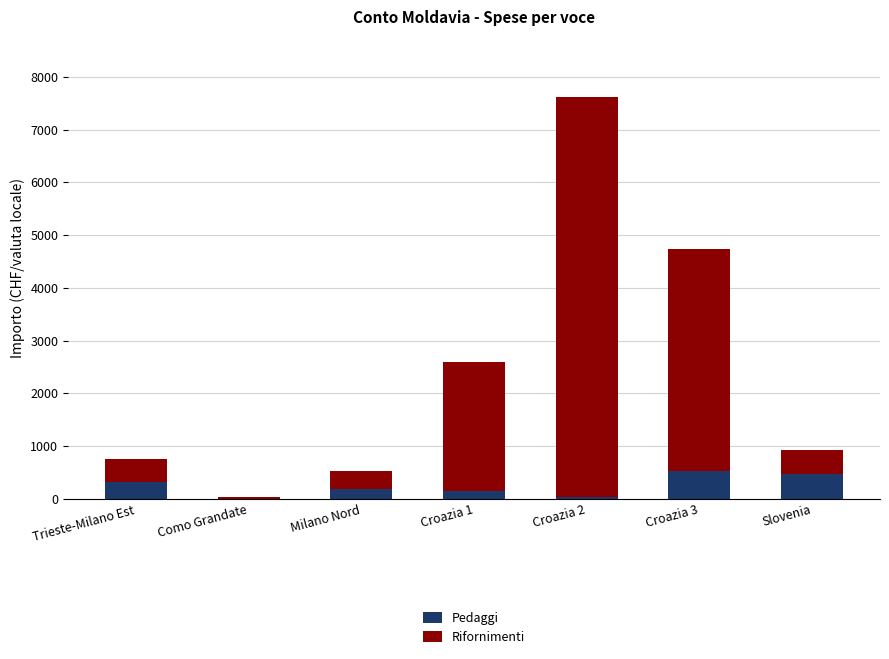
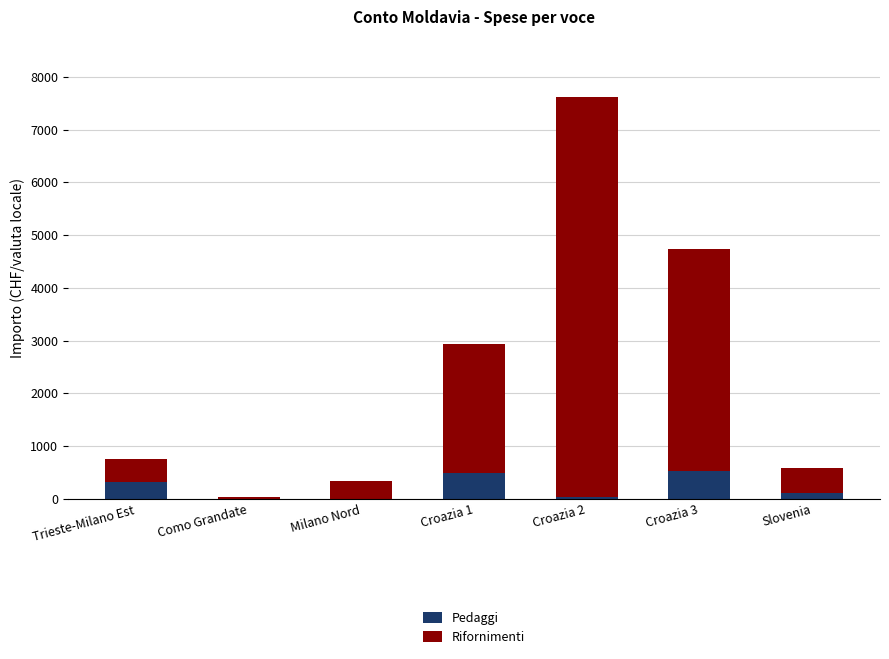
Pedaggi, Milano Nord: 200 -> 0
Pedaggi, Croazia 1: 100 -> 500
Pedaggi, Slovenia: 500 -> 100
